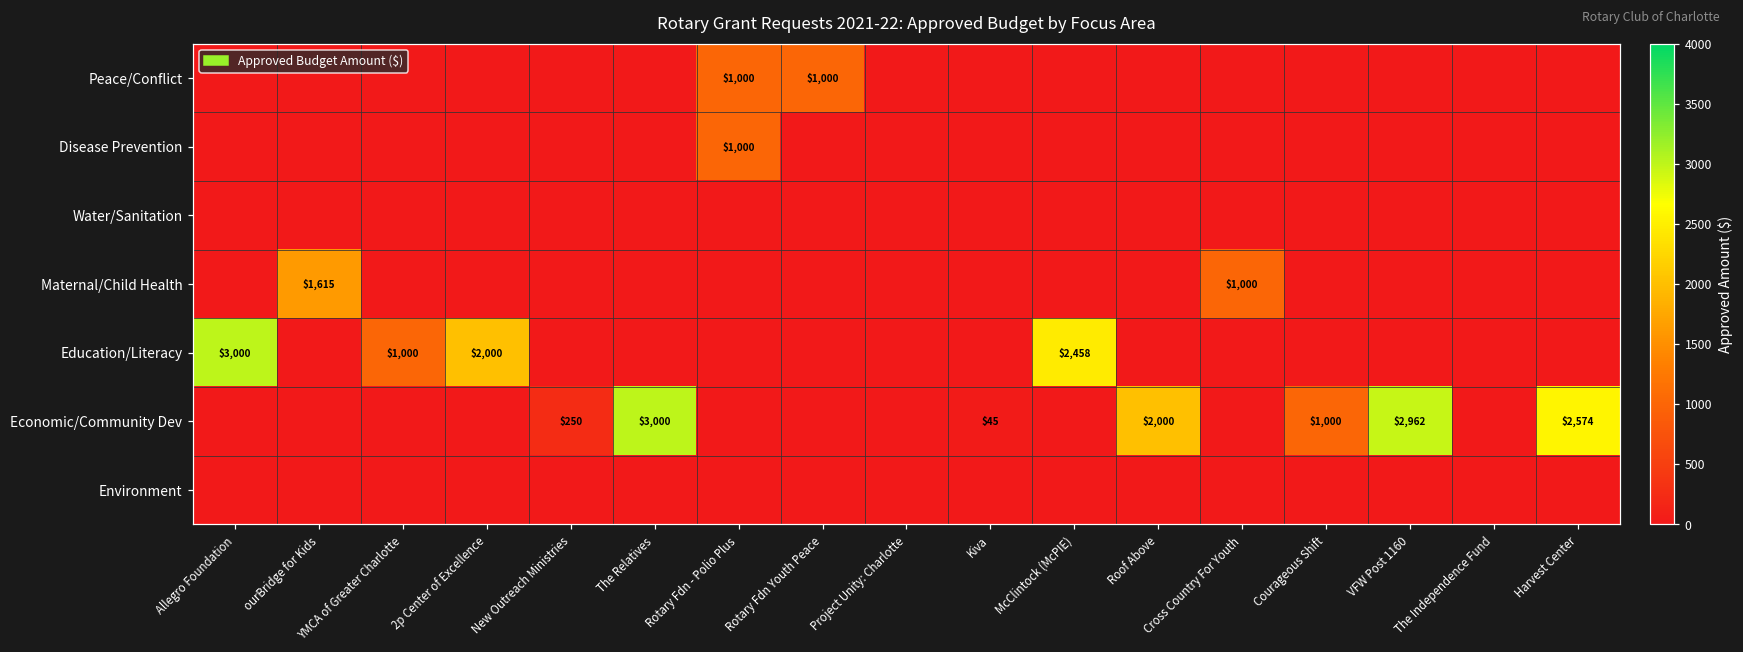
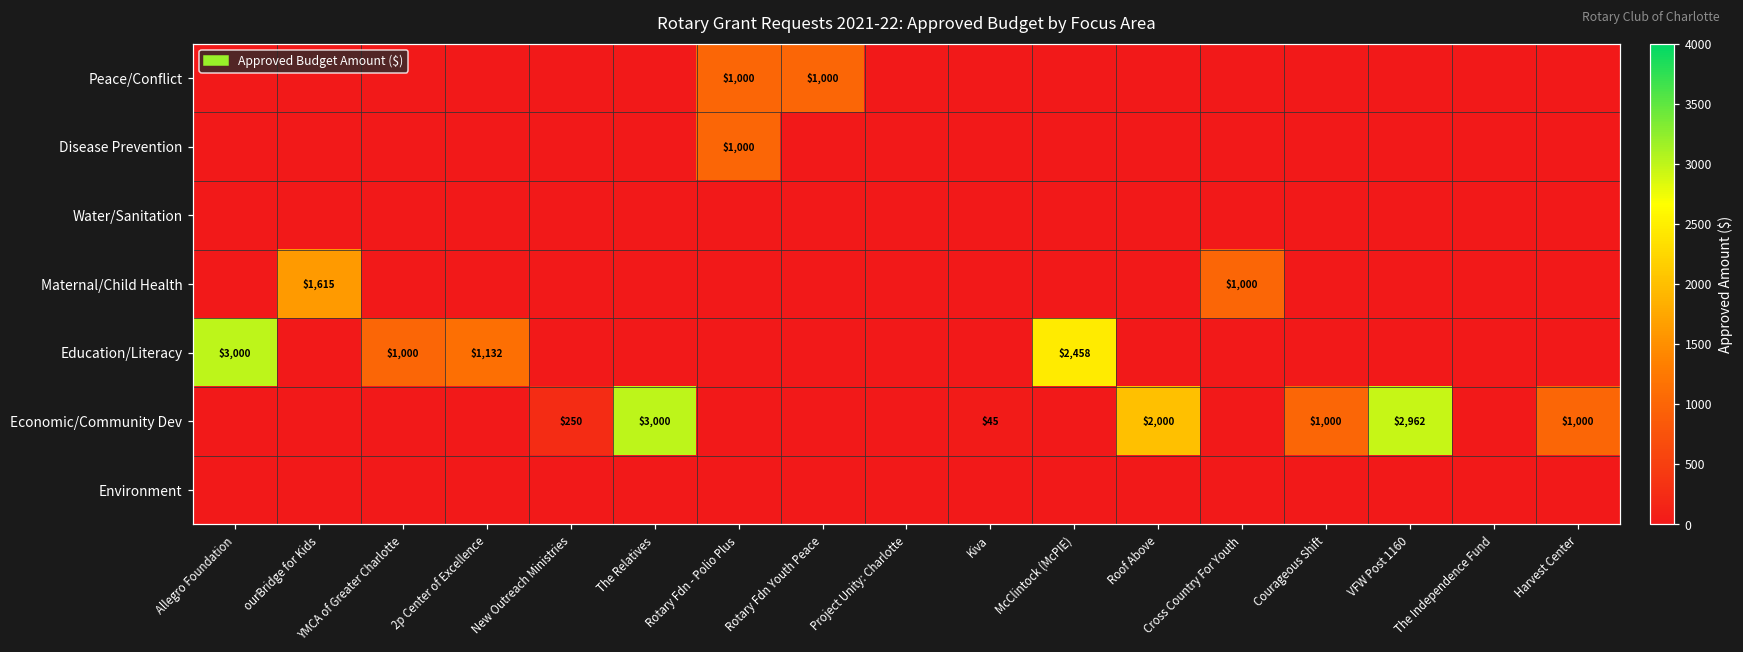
Education/Literacy, 2p Center of Excellence: $2,000 -> $1,132
Economic/Community Dev, Harvest Center: $2,574 -> $1,000
